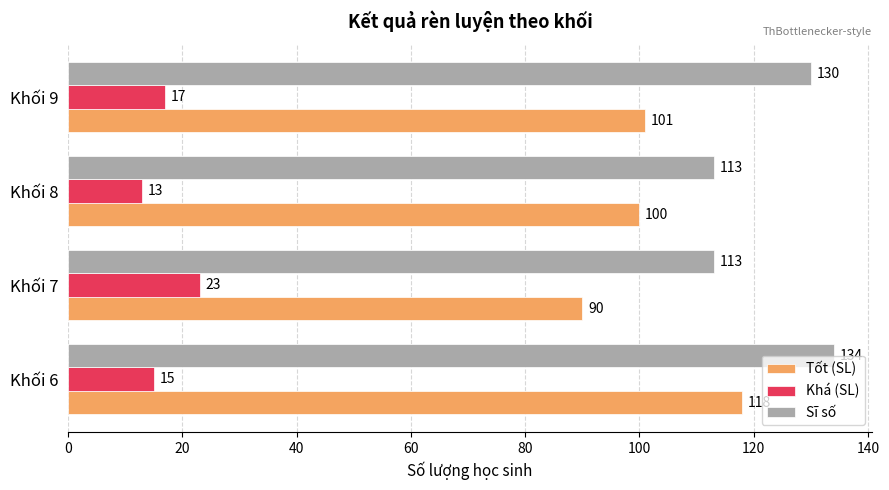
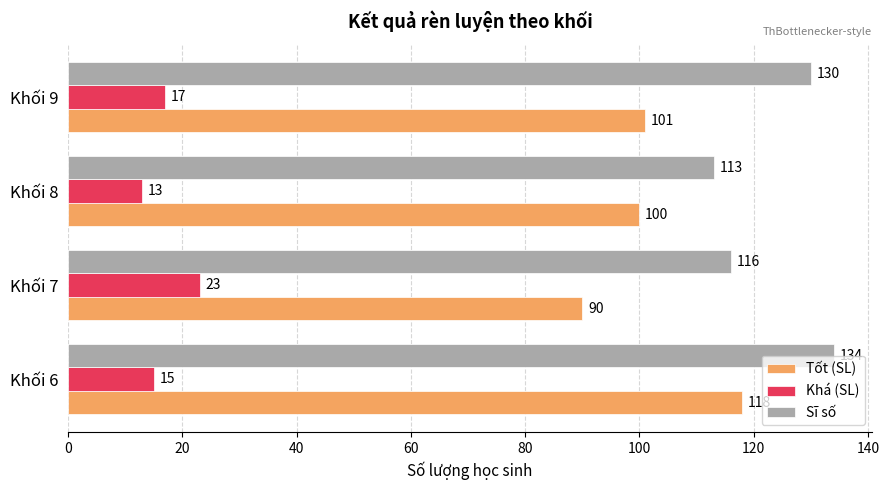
Sĩ số, Khối 7: 113 -> 116
